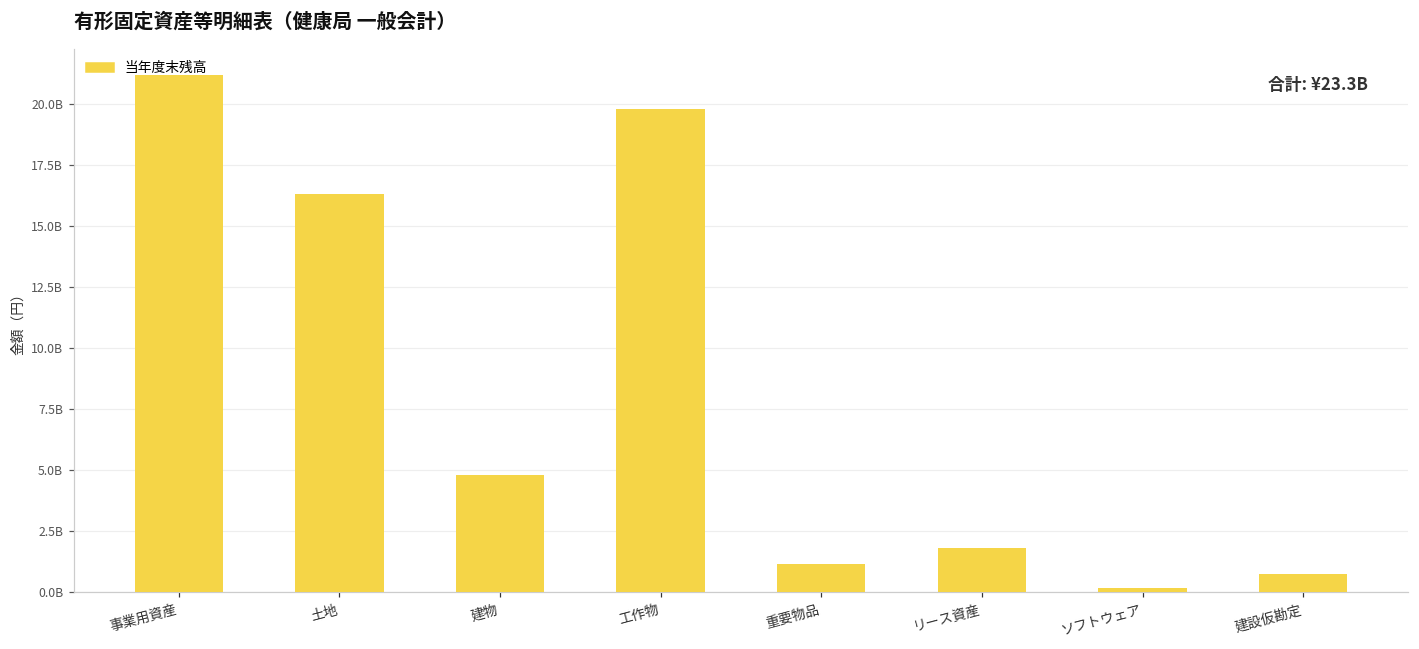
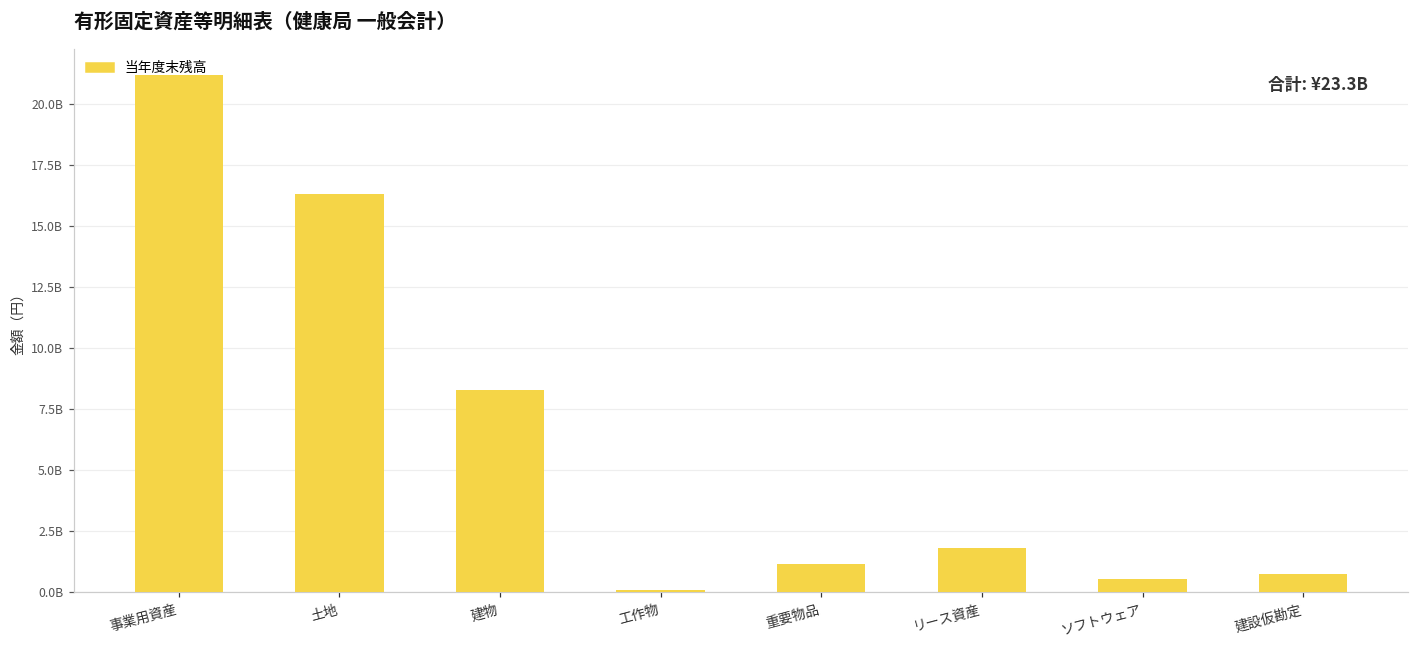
建物: 4800000000 -> 8300000000
工作物: 19800000000 -> 100000000
ソフトウェア: 200000000 -> 500000000
